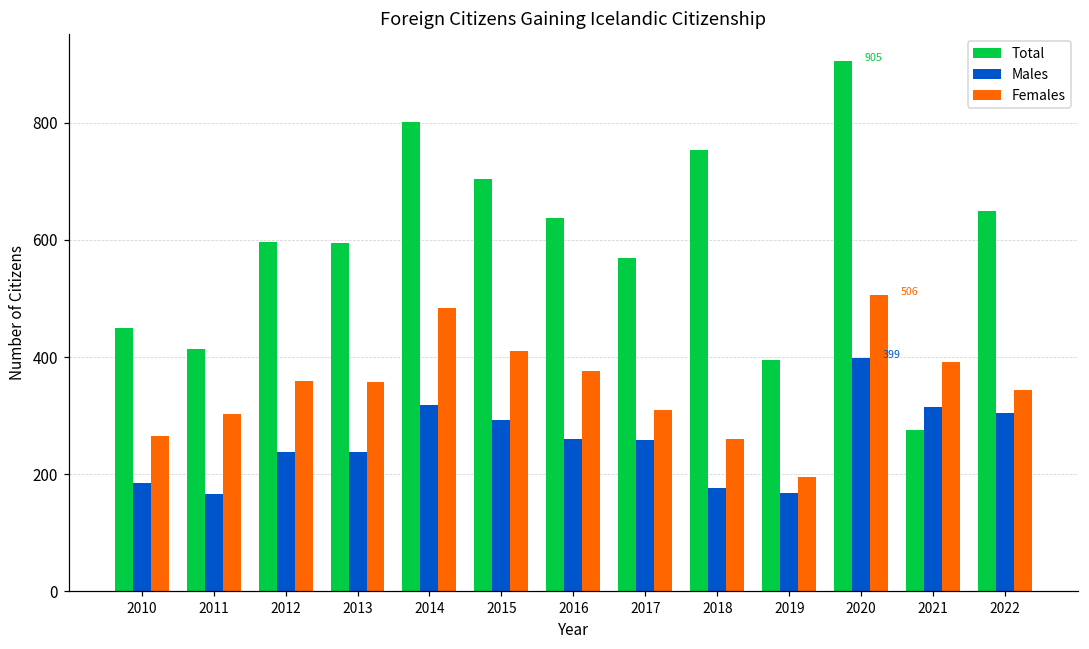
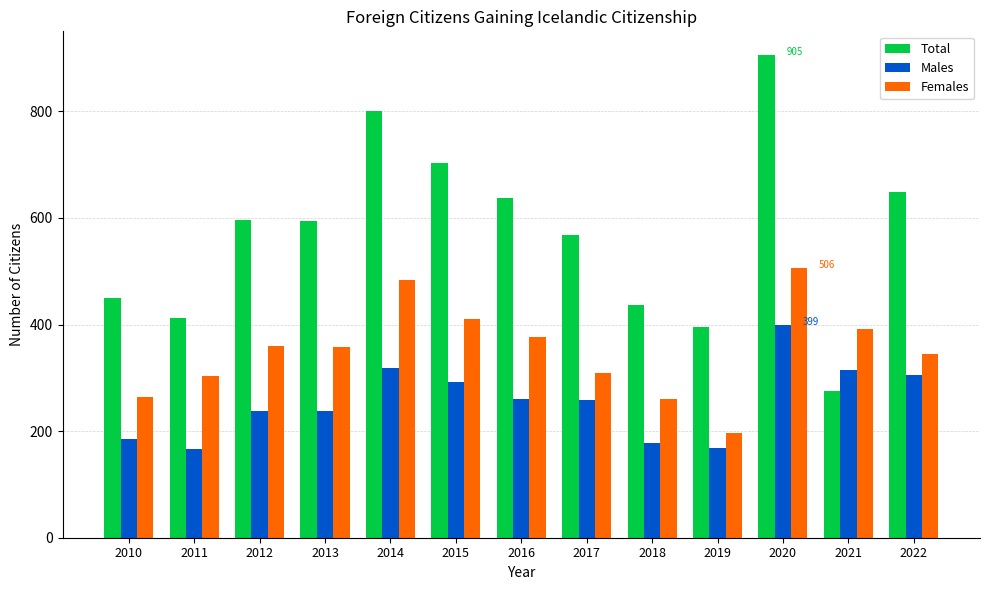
Total, 2018: 750 -> 440
